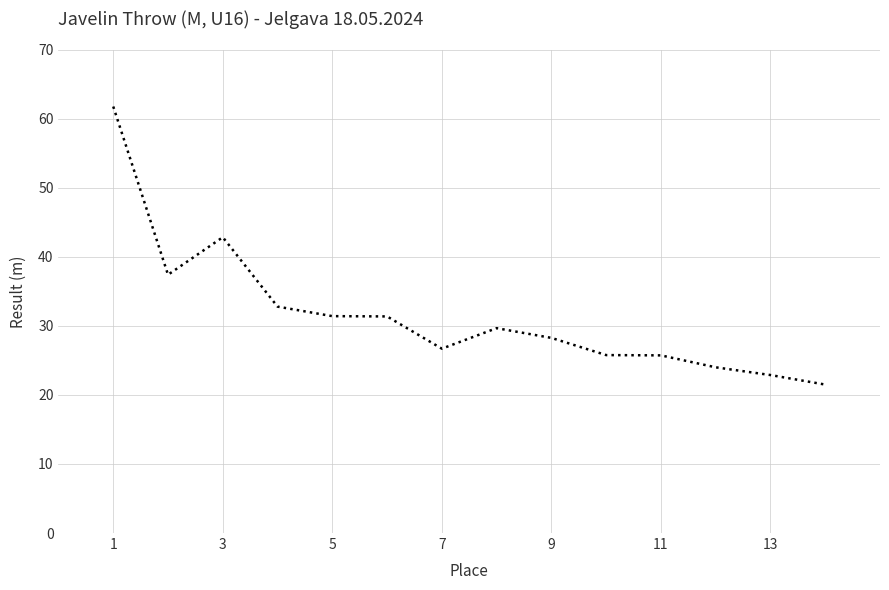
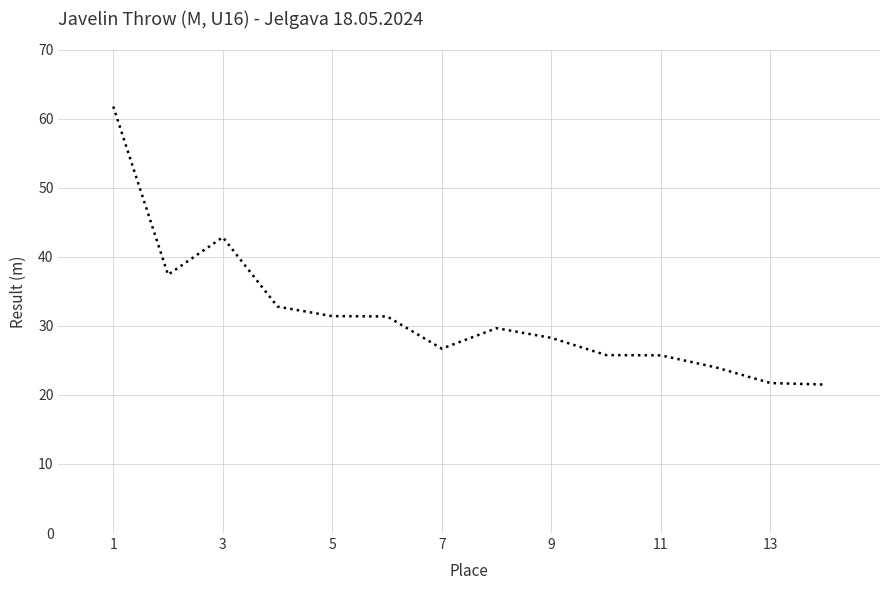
13: 23 -> 22
